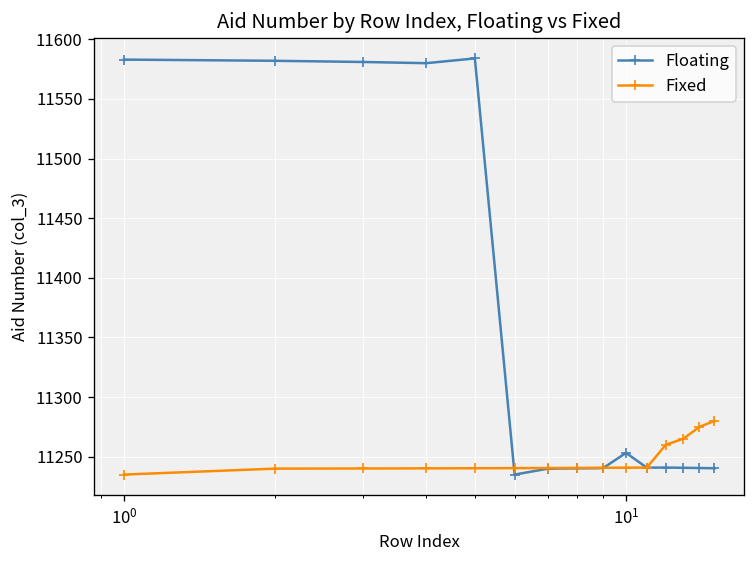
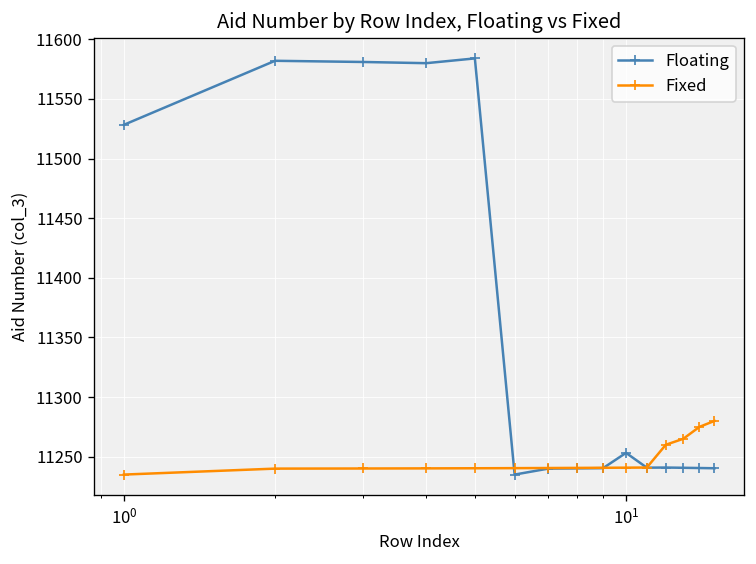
Floating, 10^0: 11580 -> 11530
